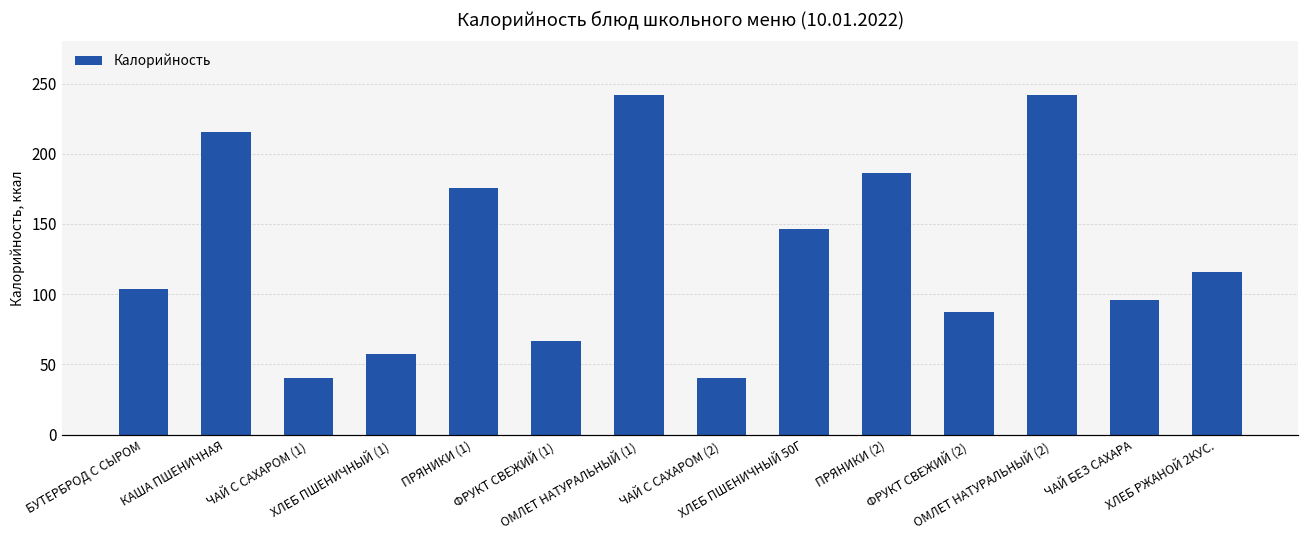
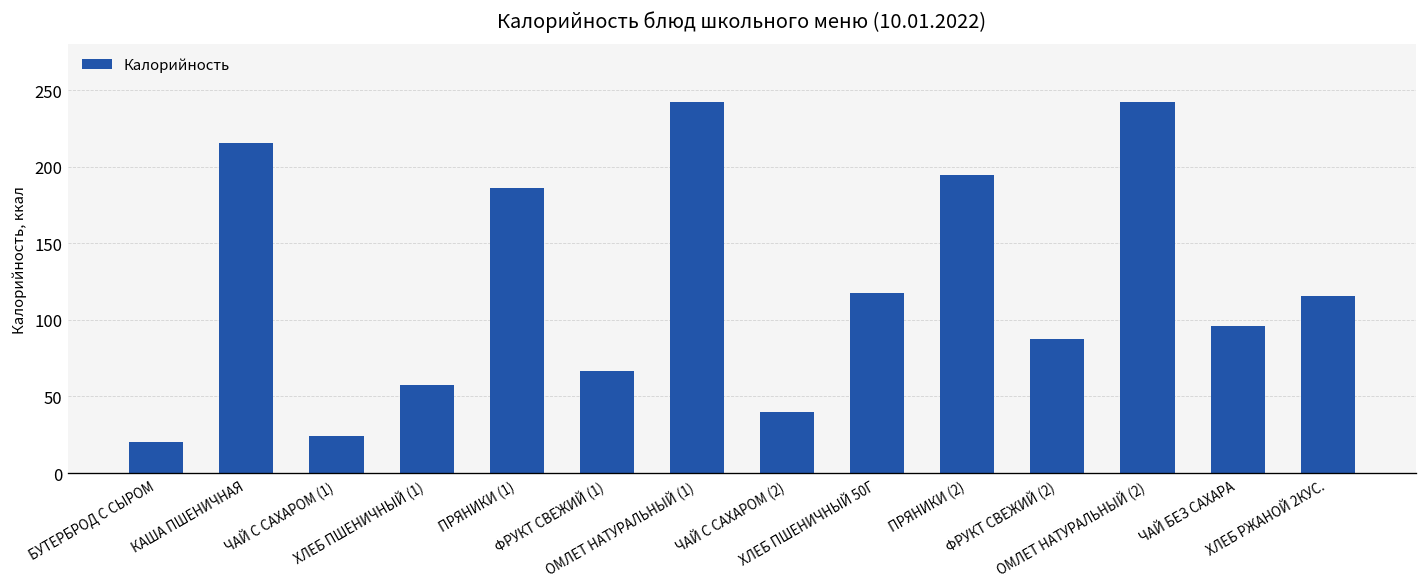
БУТЕРБРОД С СЫРОМ: 104 -> 21
ЧАЙ С САХАРОМ (1): 40 -> 24
ПРЯНИКИ (1): 176 -> 186
ХЛЕБ ПШЕНИЧНЫЙ 50Г: 147 -> 118
ПРЯНИКИ (2): 186 -> 194
